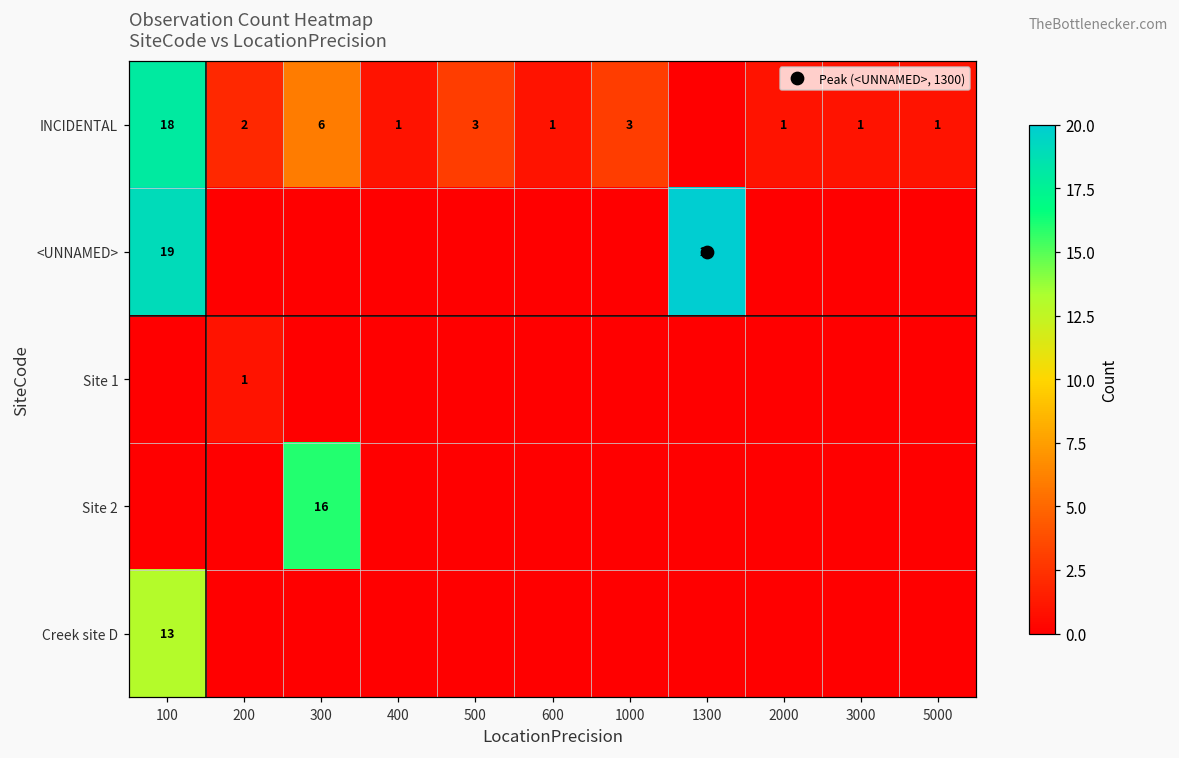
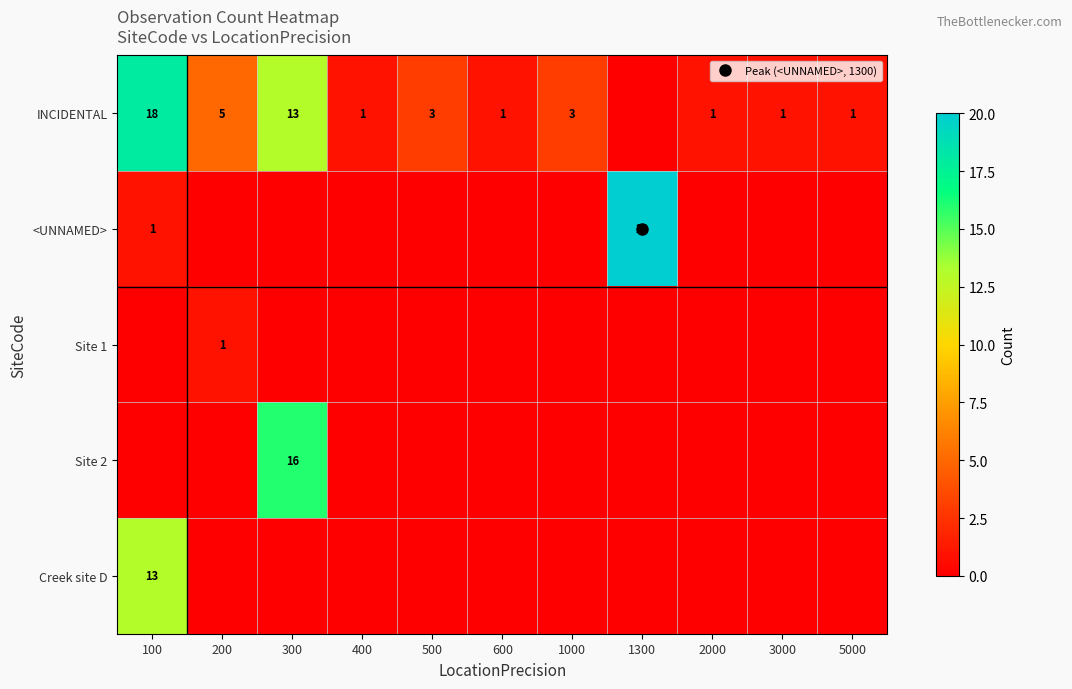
INCIDENTAL, 200: 2 -> 5
INCIDENTAL, 300: 6 -> 13
<UNNAMED>, 100: 19 -> 1
